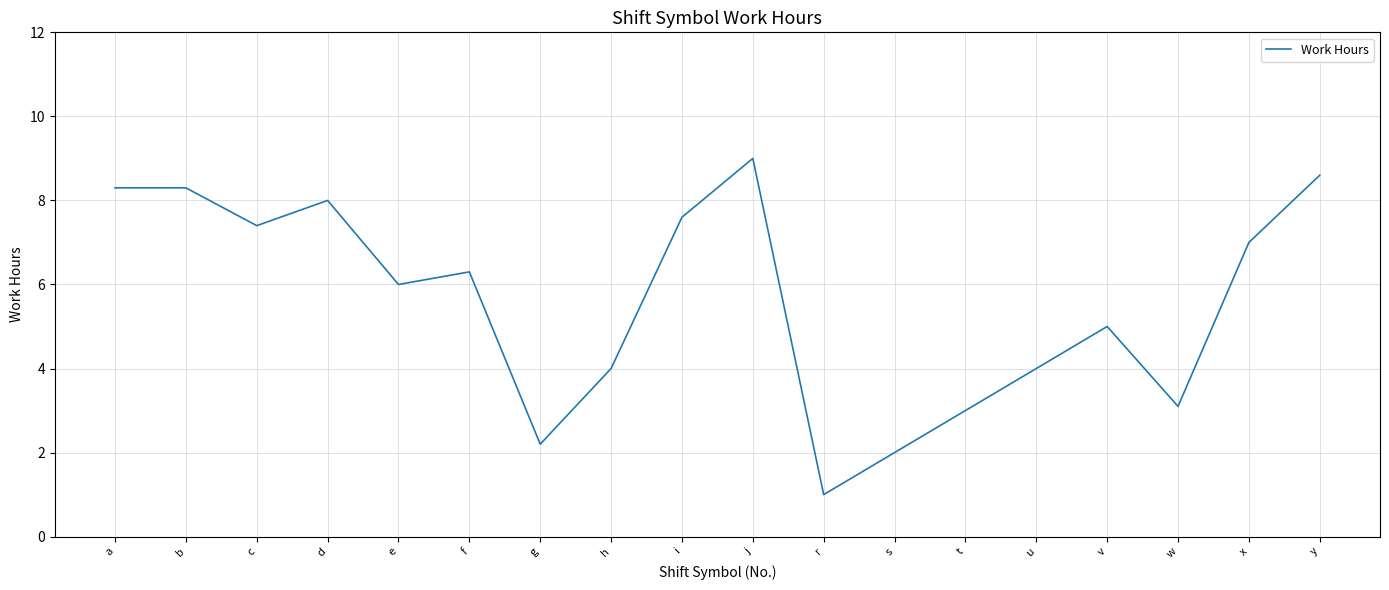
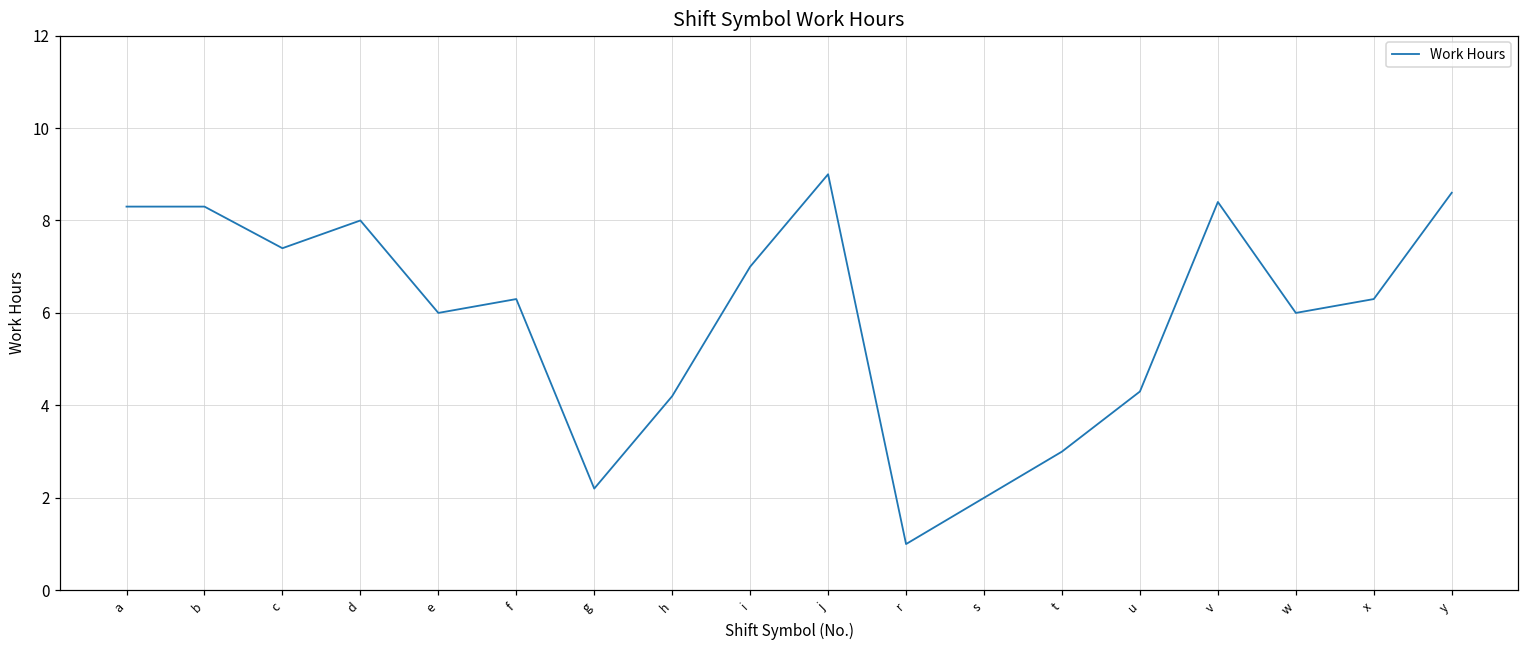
h: 4.0 -> 4.2
i: 7.6 -> 7.0
u: 4.0 -> 4.3
v: 5.0 -> 8.4
w: 3.1 -> 6.0
x: 7.0 -> 6.3
